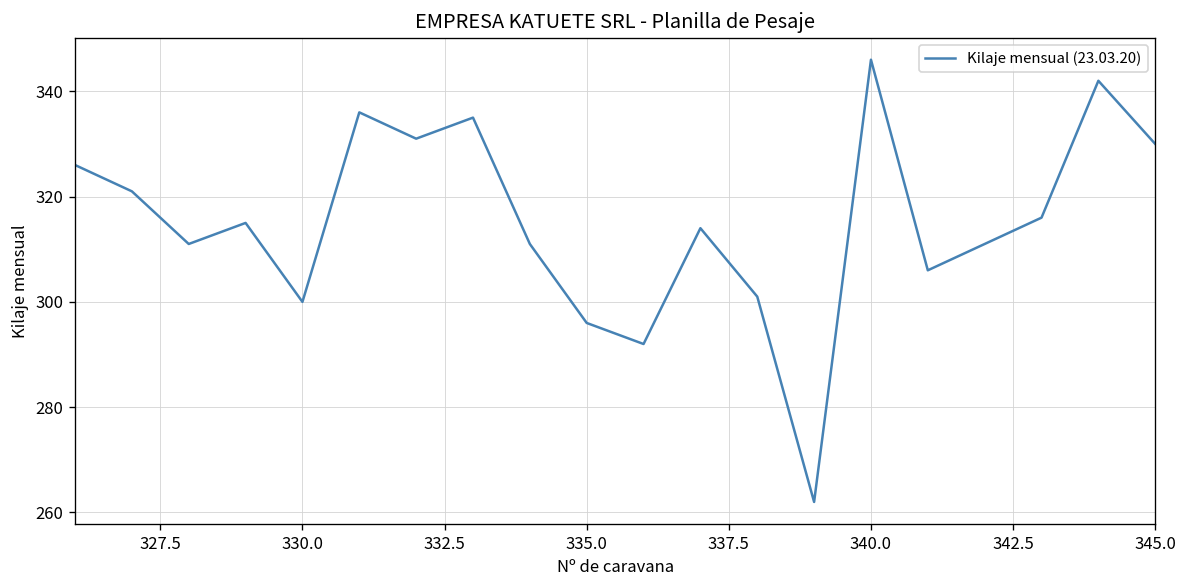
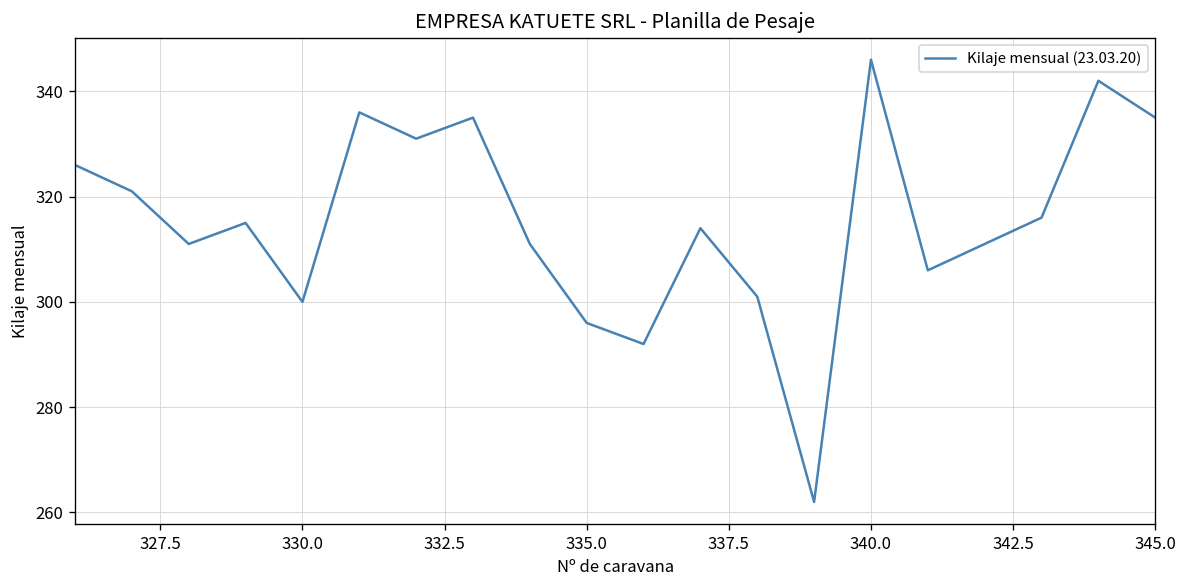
345.0: 330 -> 335
